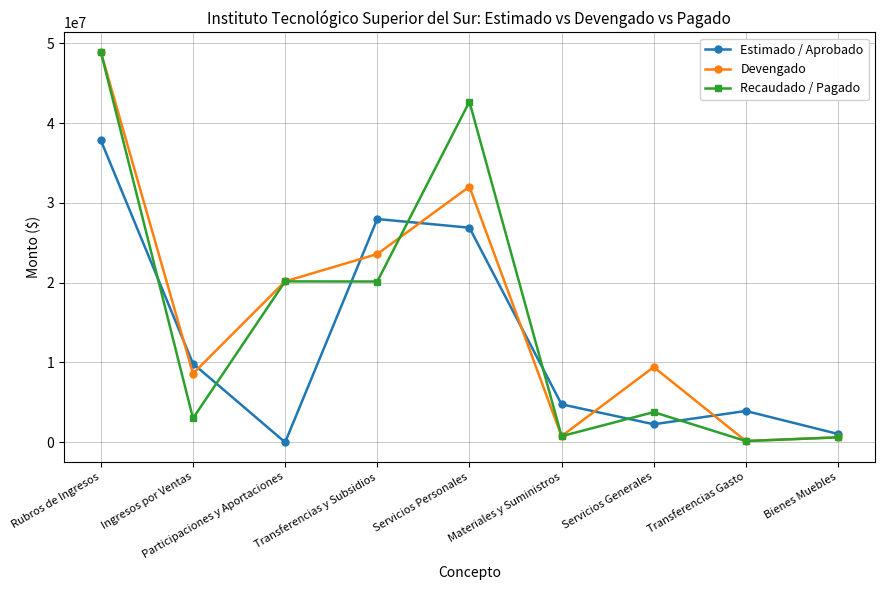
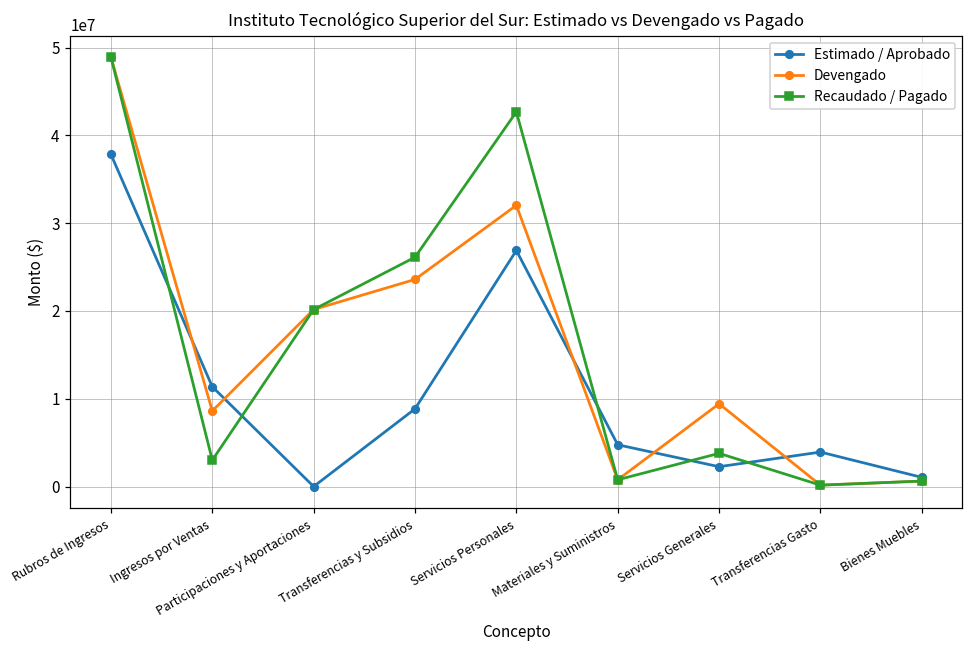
Estimado / Aprobado, Ingresos por Ventas: 10000000 -> 11000000
Estimado / Aprobado, Transferencias y Subsidios: 28000000 -> 9000000
Recaudado / Pagado, Transferencias y Subsidios: 20000000 -> 26000000
